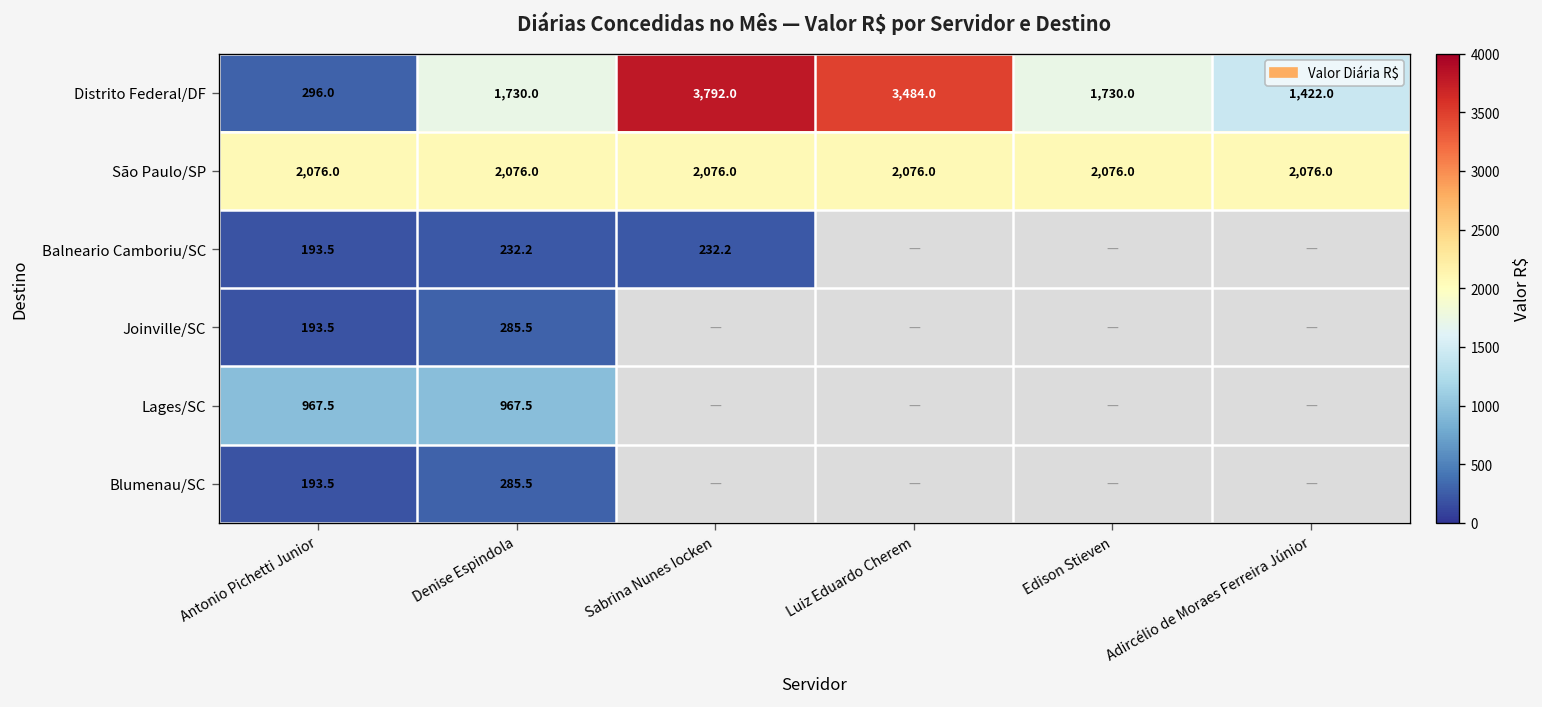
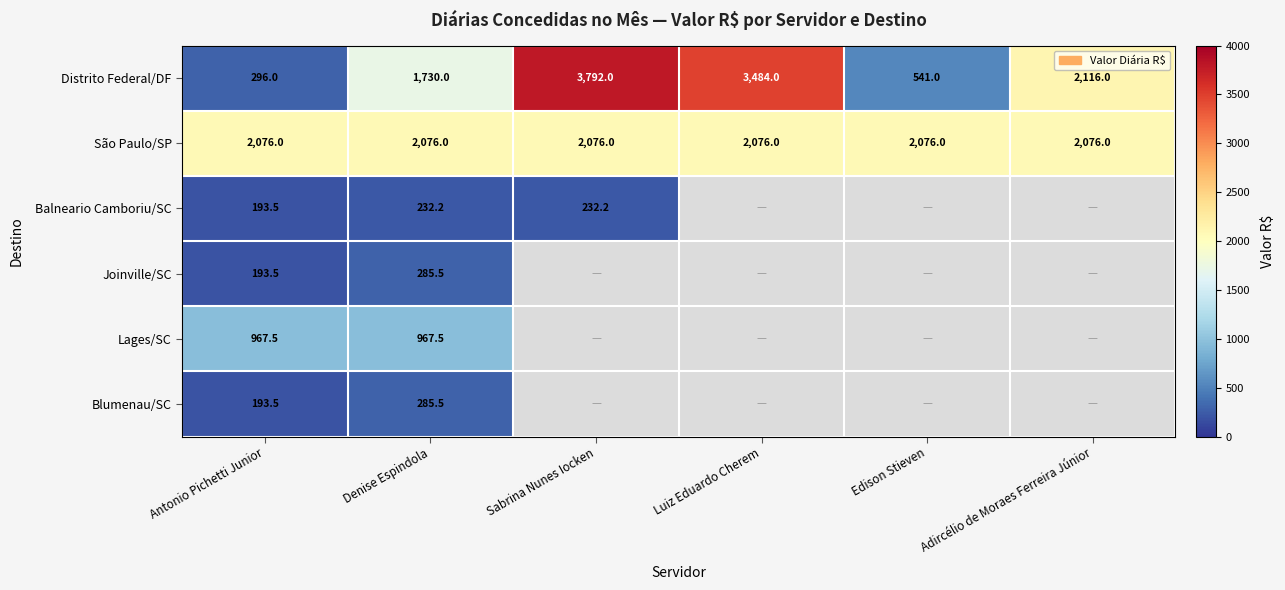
Distrito Federal/DF, Edison Stieven: 1,730.0 -> 541.0
Distrito Federal/DF, Adircélio de Moraes Ferreira Júnior: 1,422.0 -> 2,116.0
